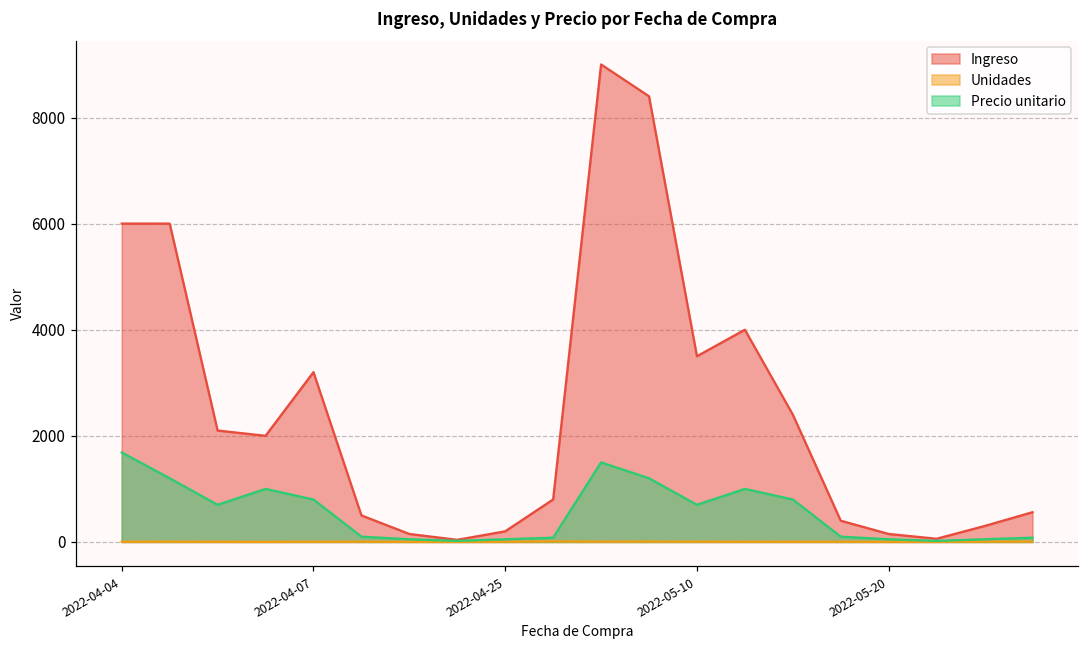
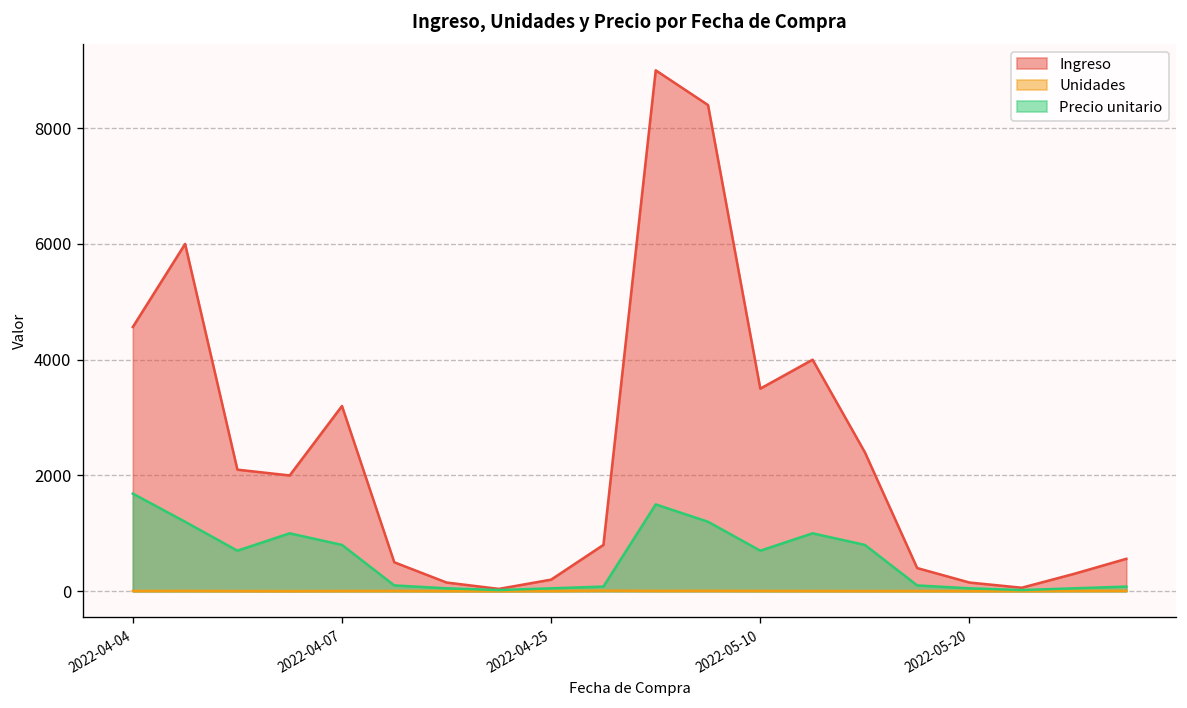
Ingreso, 2022-04-04: 6000 -> 4600
